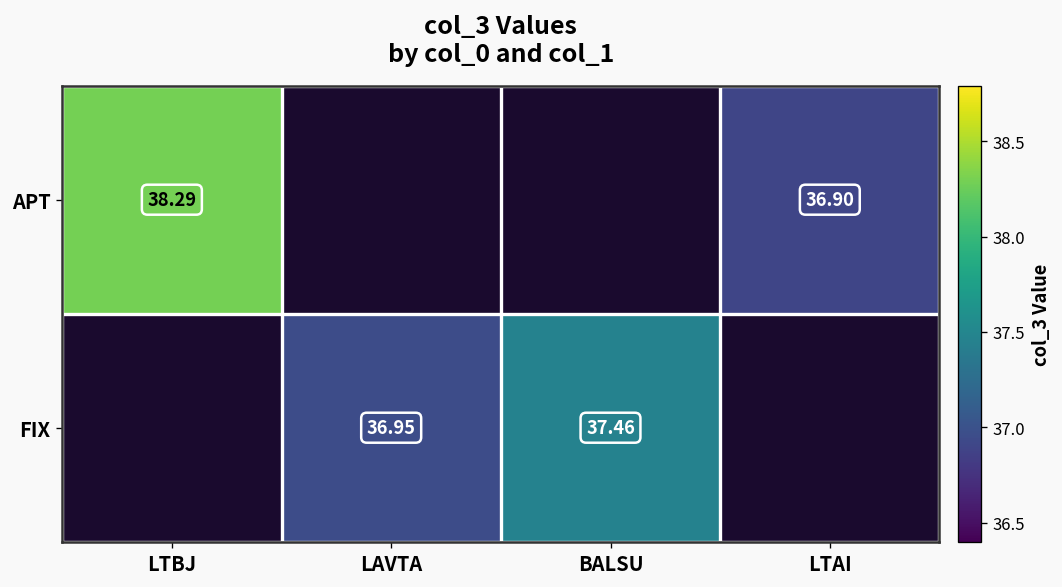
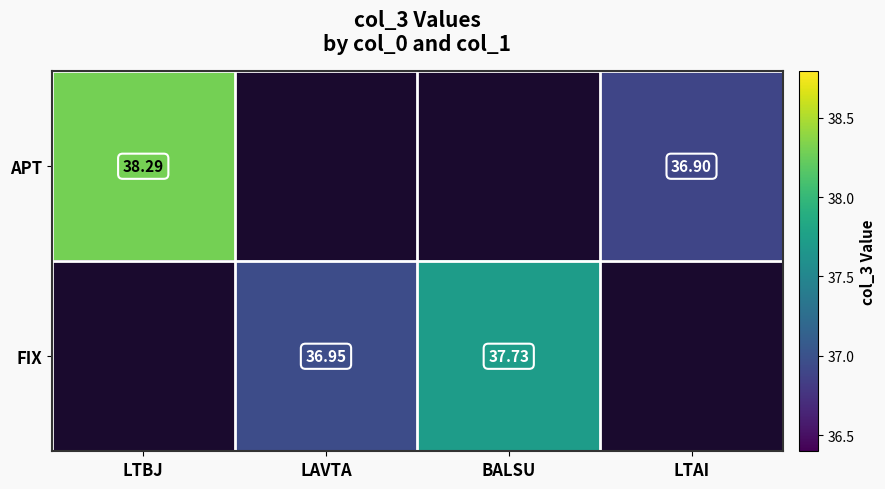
FIX, BALSU: 37.46 -> 37.73
